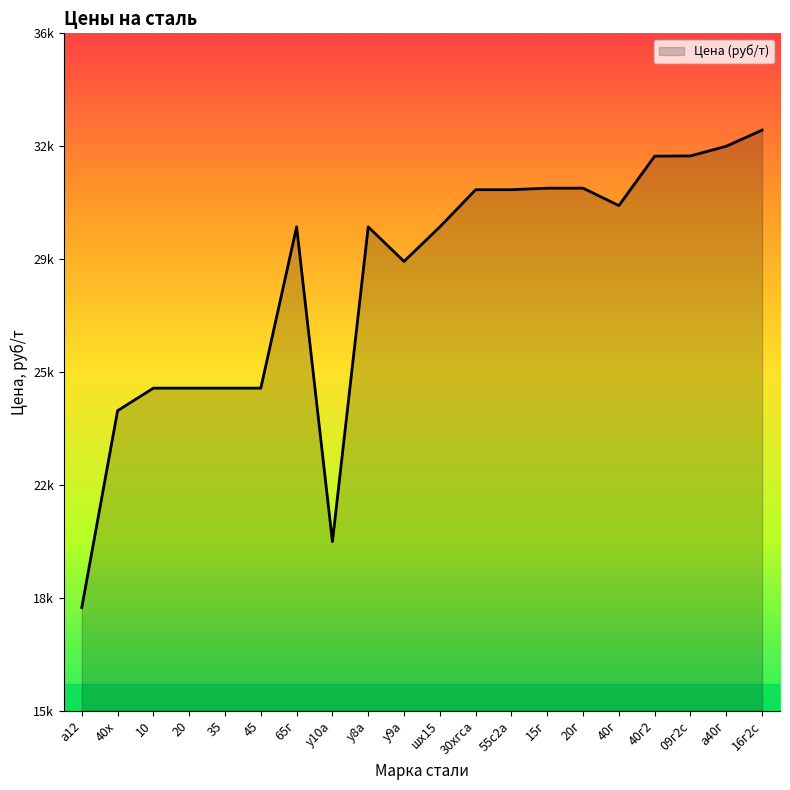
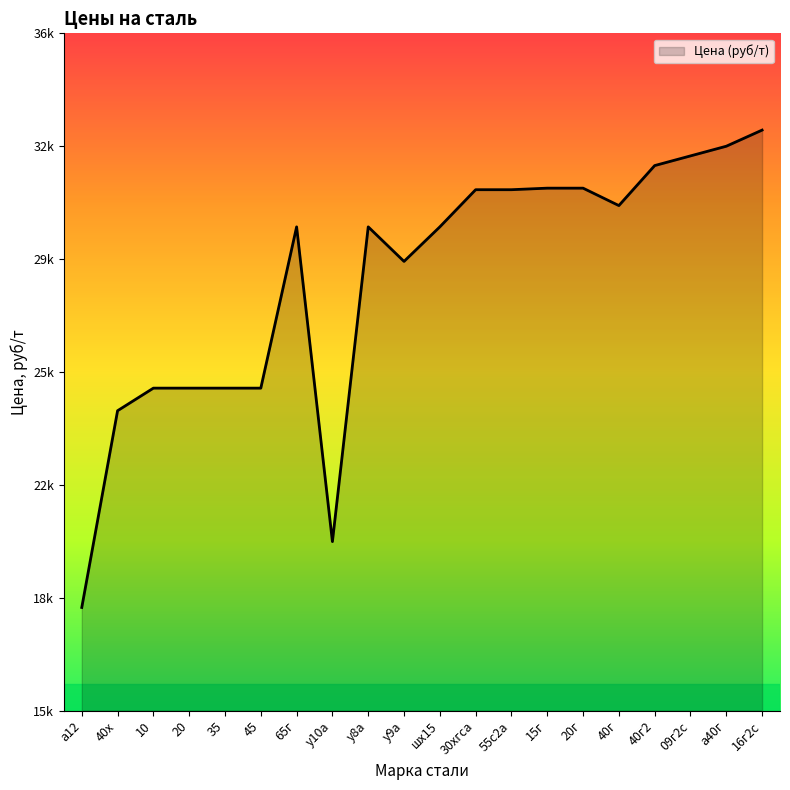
40г2: 32200 -> 31900
